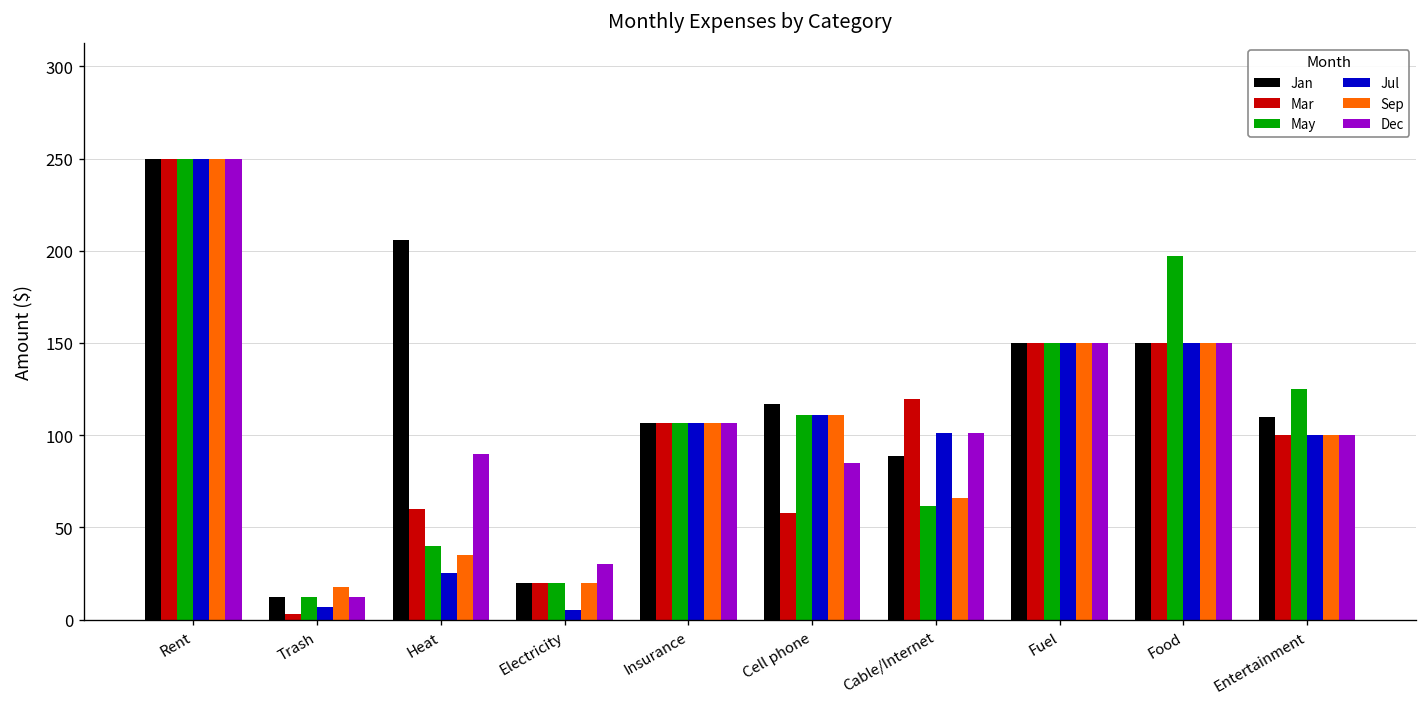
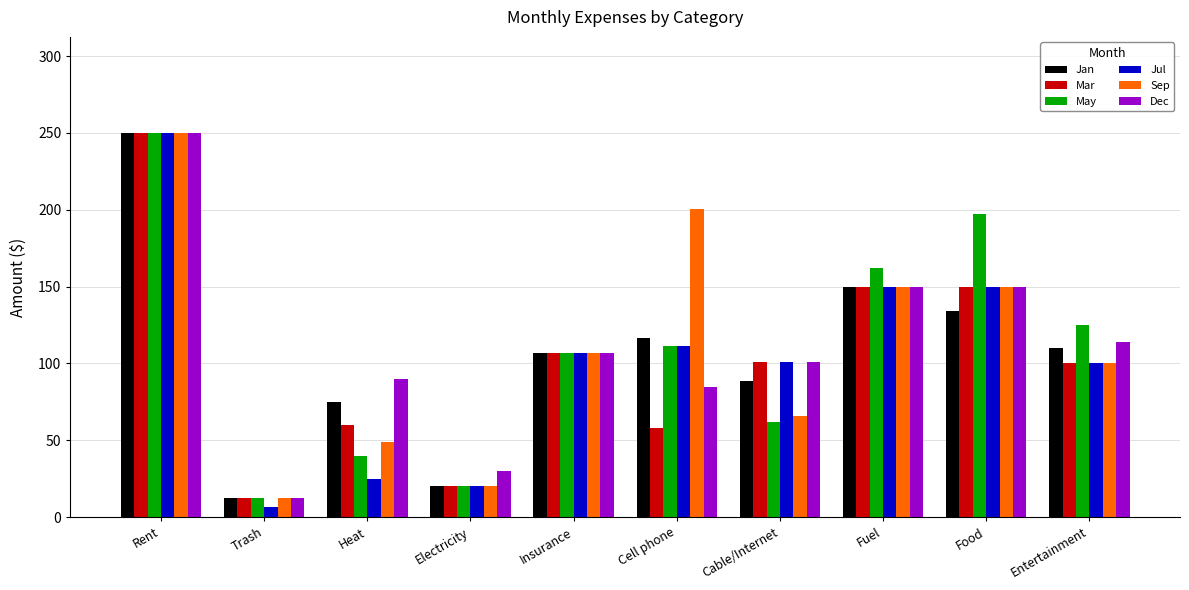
Mar, Trash: 3 -> 13
Sep, Trash: 18 -> 13
Jan, Heat: 206 -> 75
Sep, Heat: 35 -> 49
Jul, Electricity: 5 -> 20
Sep, Cell phone: 111 -> 201
Mar, Cable/Internet: 120 -> 101
May, Fuel: 150 -> 162
Jan, Food: 150 -> 134
Dec, Entertainment: 100 -> 114
